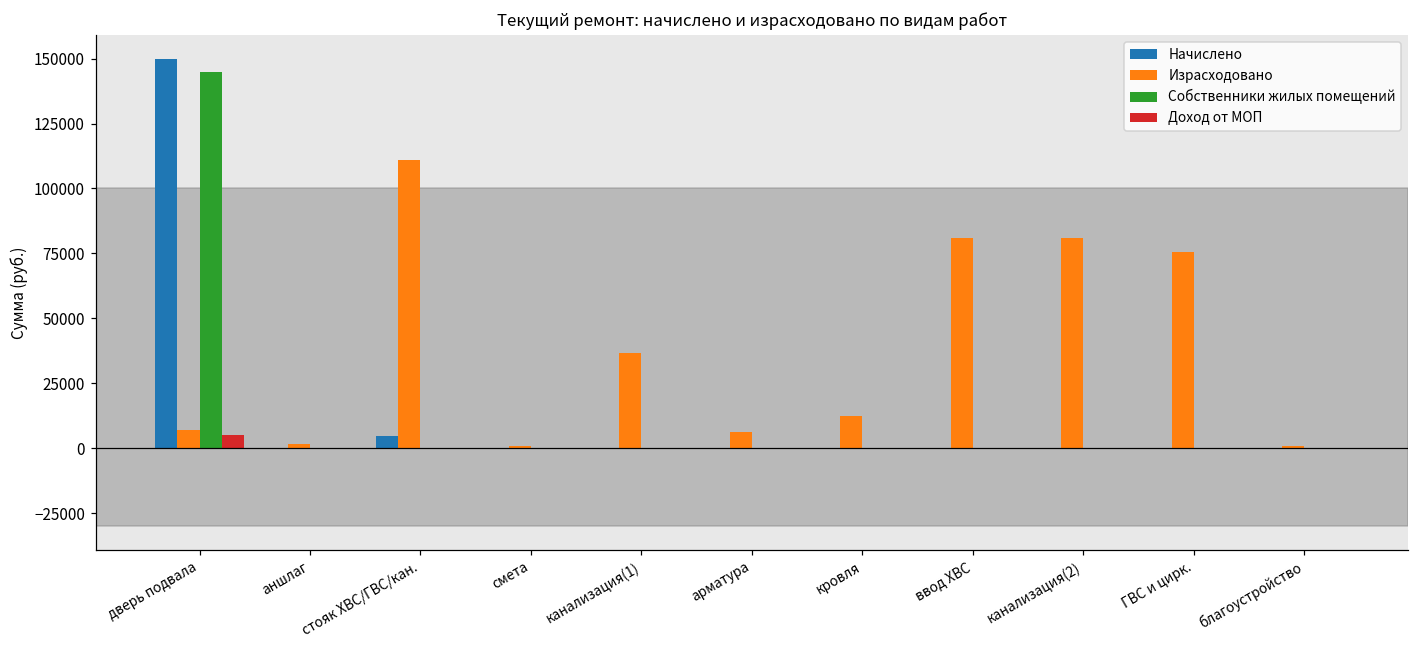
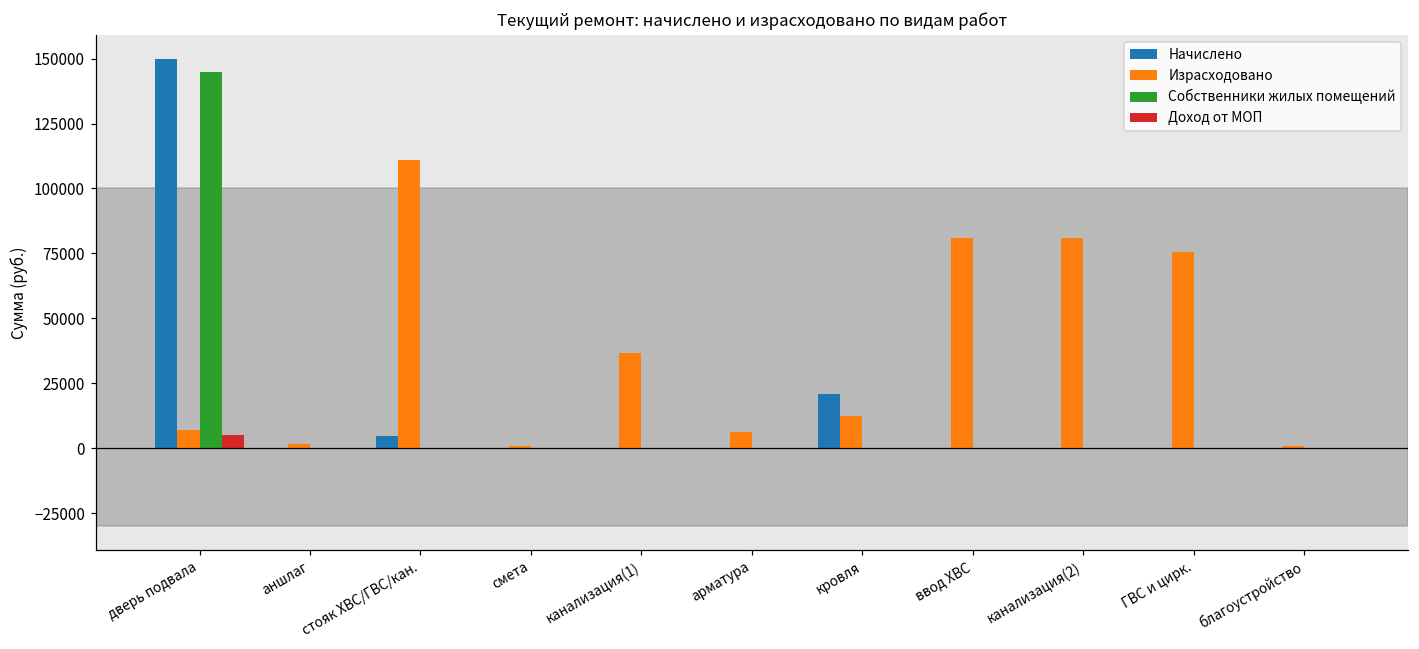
Начислено, кровля: 0 -> 21000
